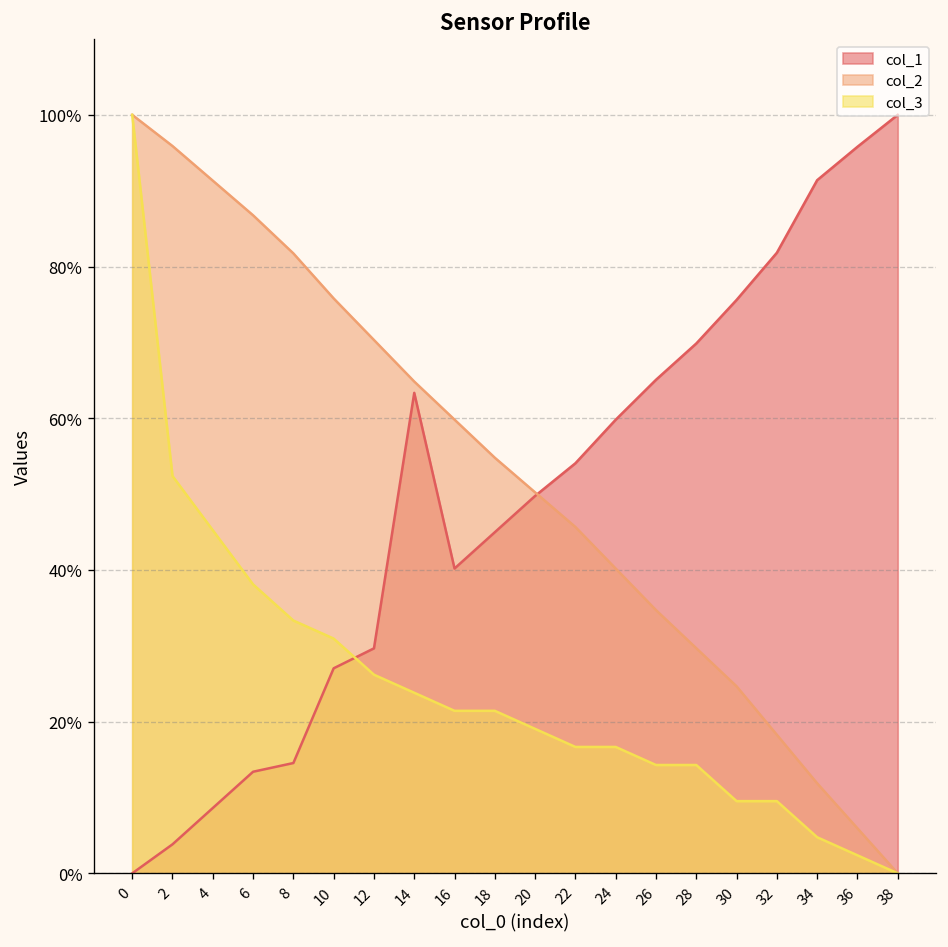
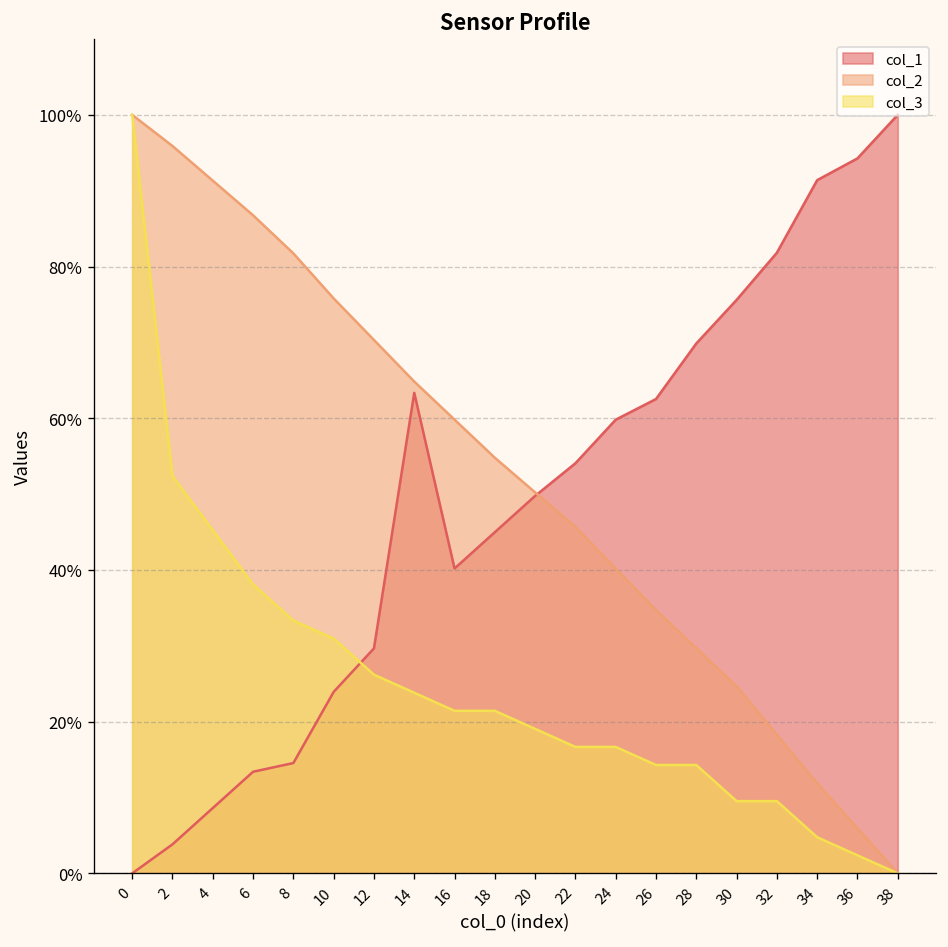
col_1, 10: 27% -> 24%
col_1, 26: 65% -> 63%
col_1, 36: 96% -> 94%
